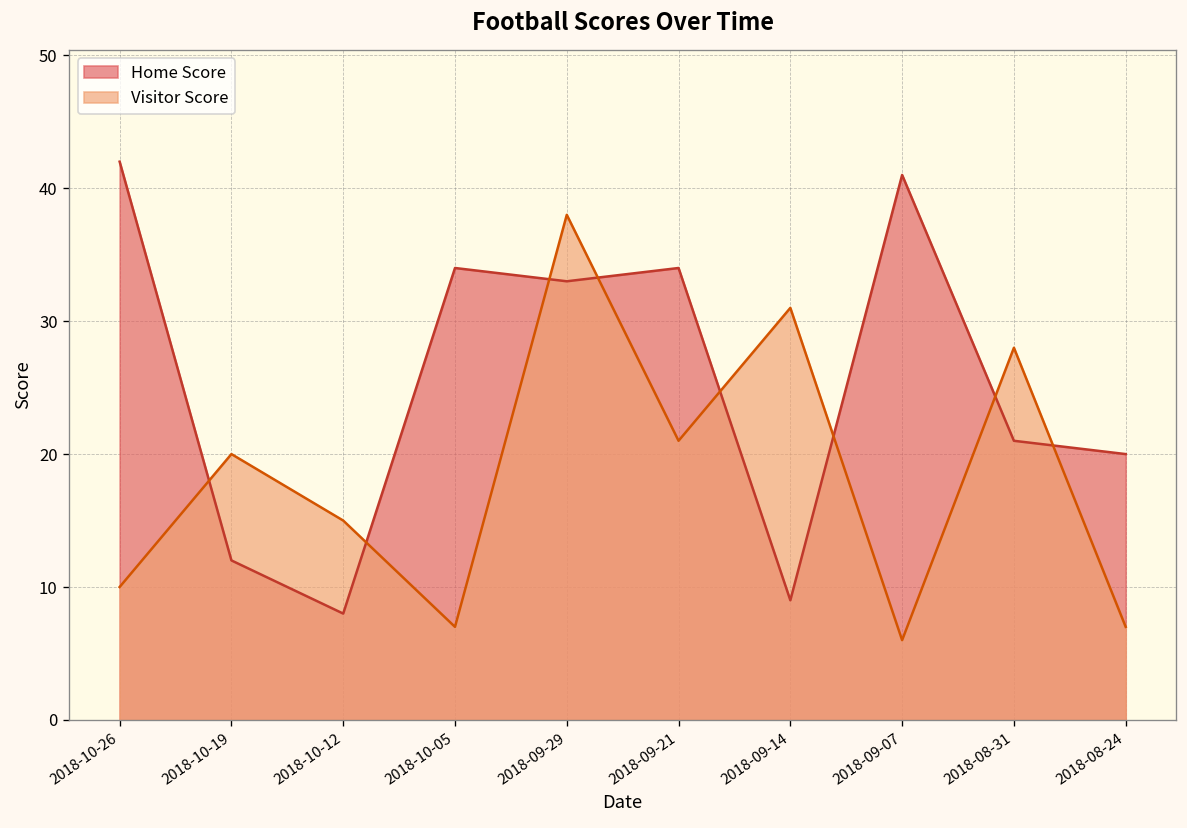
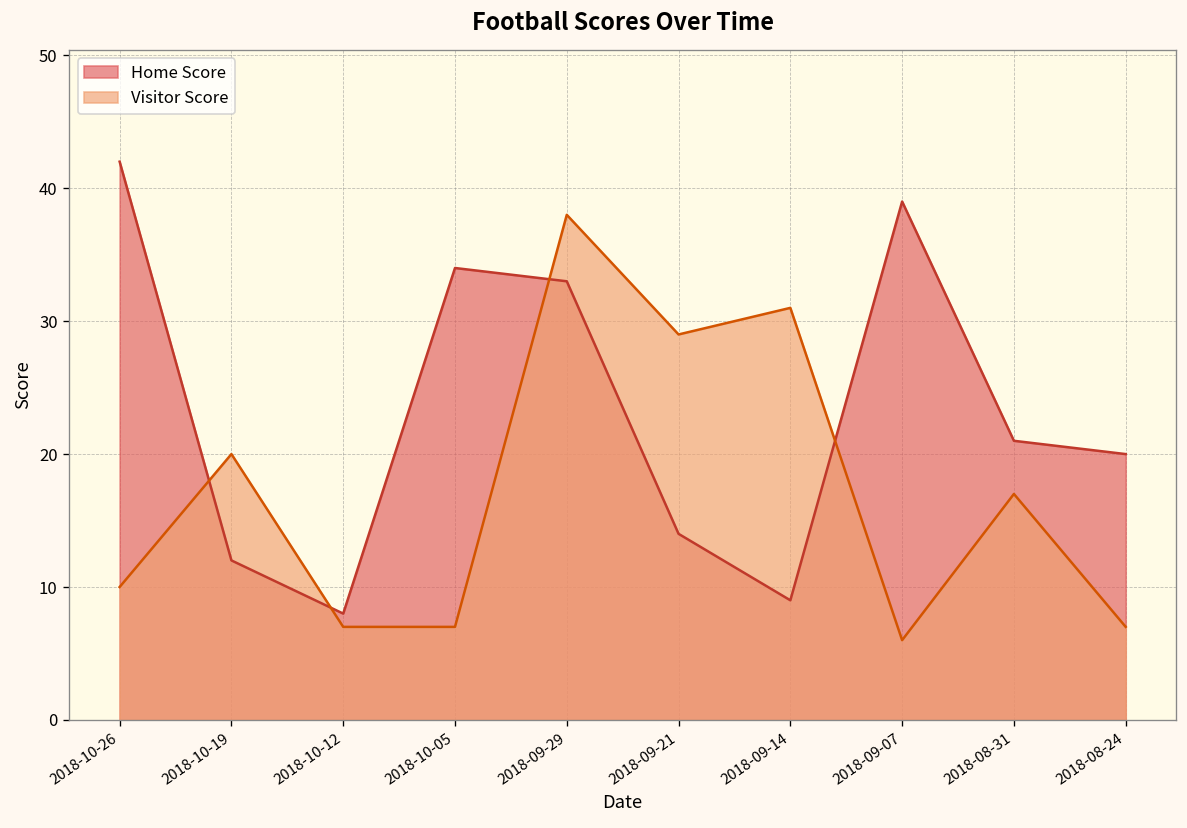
Visitor Score, 2018-10-12: 15 -> 7
Home Score, 2018-09-21: 34 -> 14
Visitor Score, 2018-09-21: 21 -> 29
Home Score, 2018-09-07: 41 -> 39
Visitor Score, 2018-08-31: 28 -> 17
